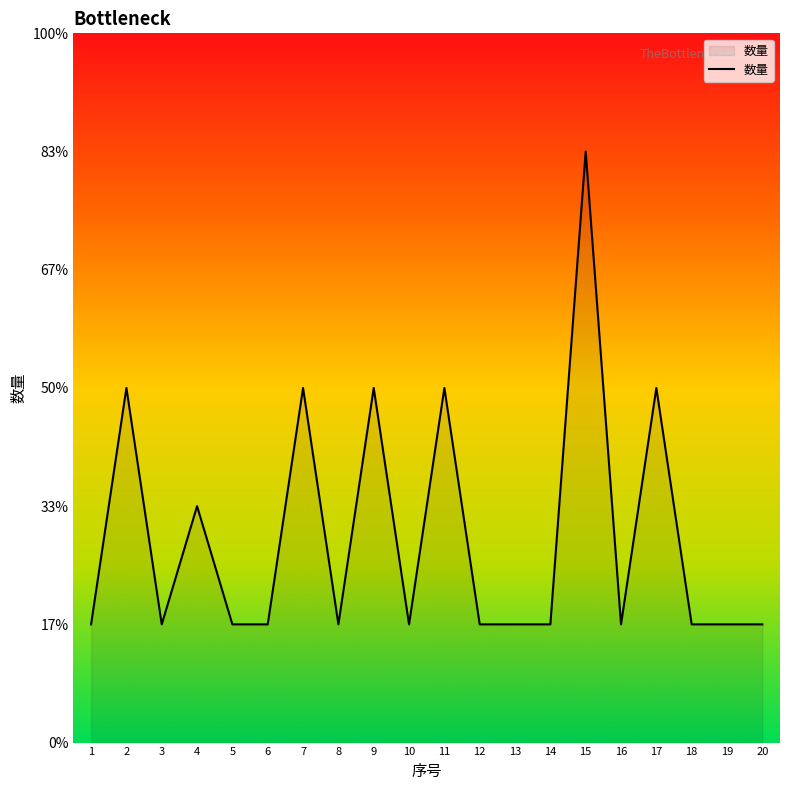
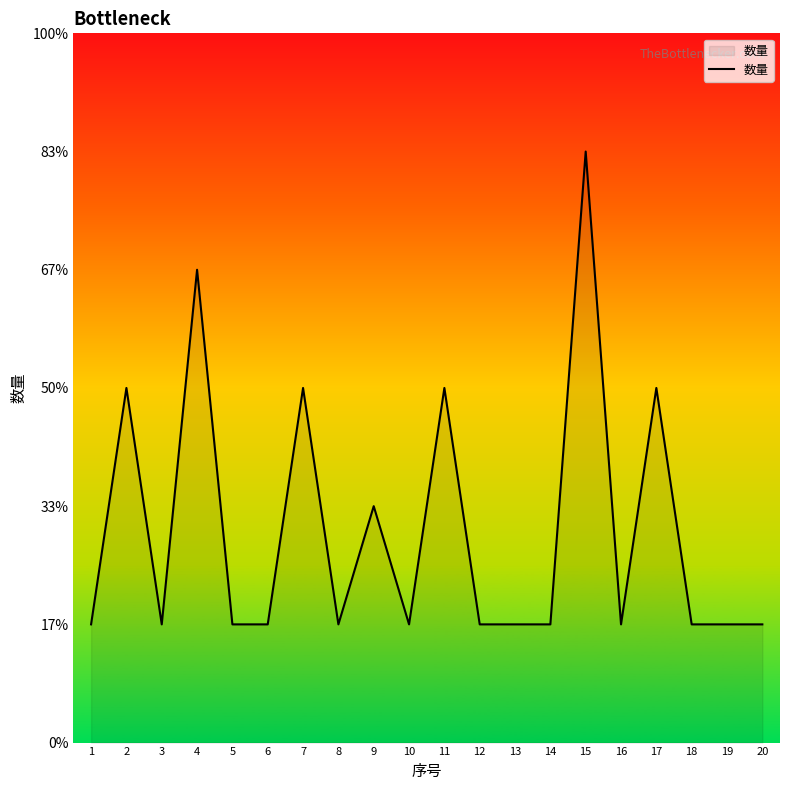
4: 33% -> 67%
9: 50% -> 33%
